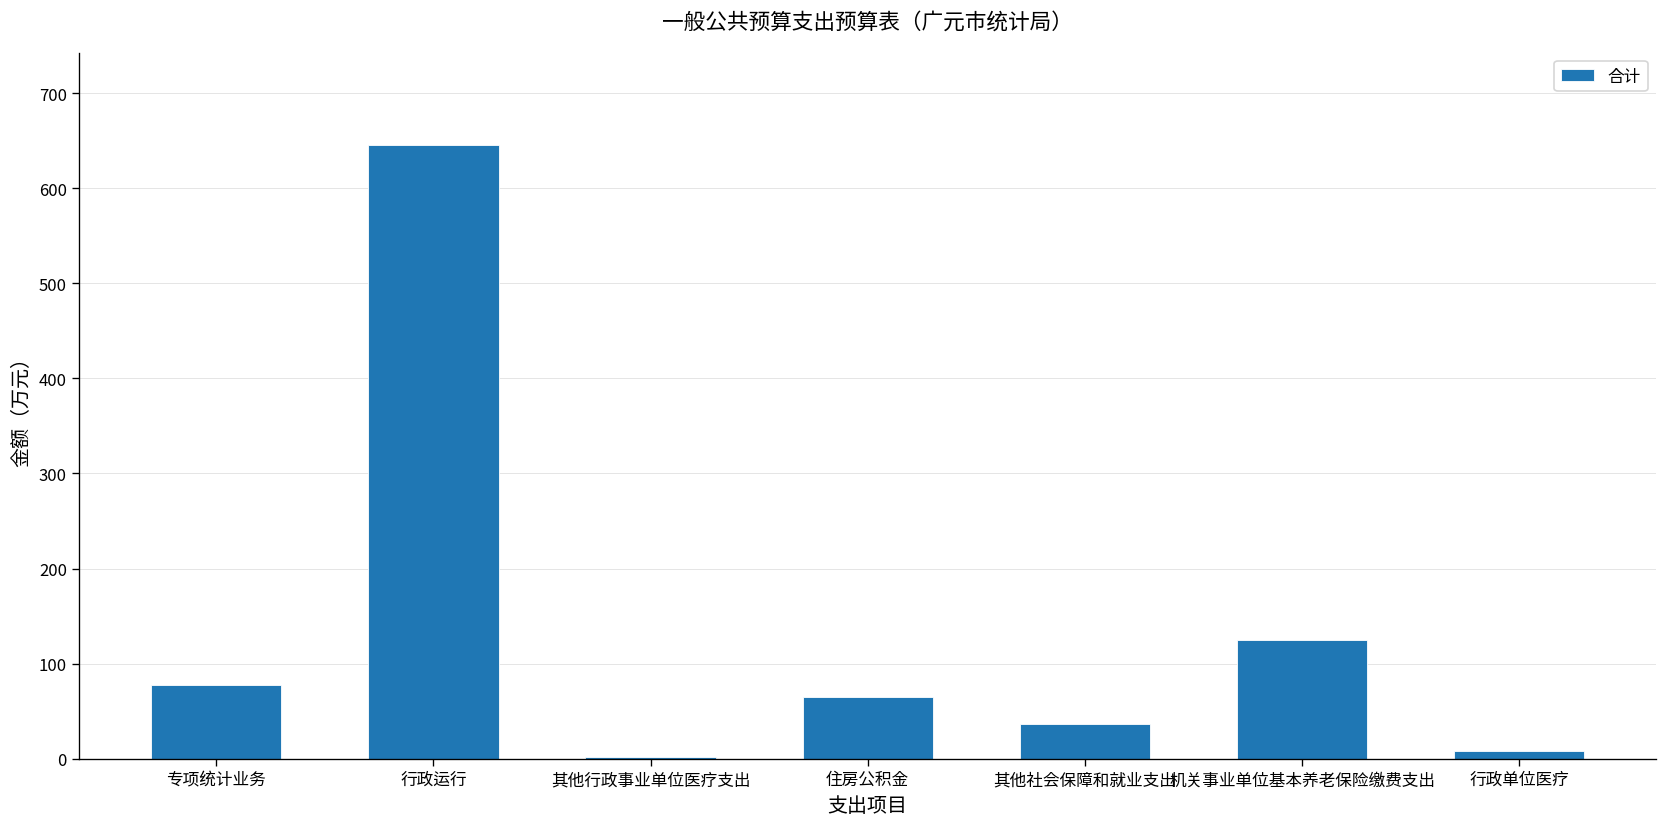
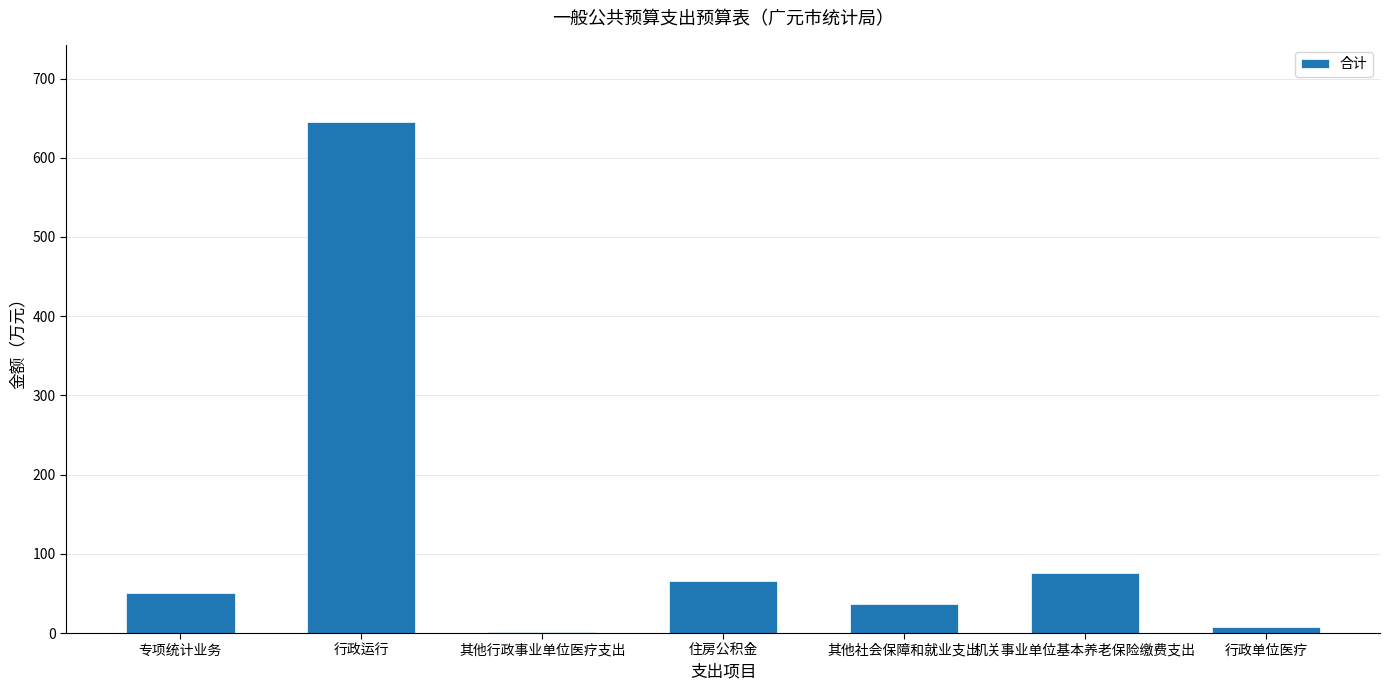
专项统计业务: 80 -> 50
机关事业单位基本养老保险缴费支出: 120 -> 80
